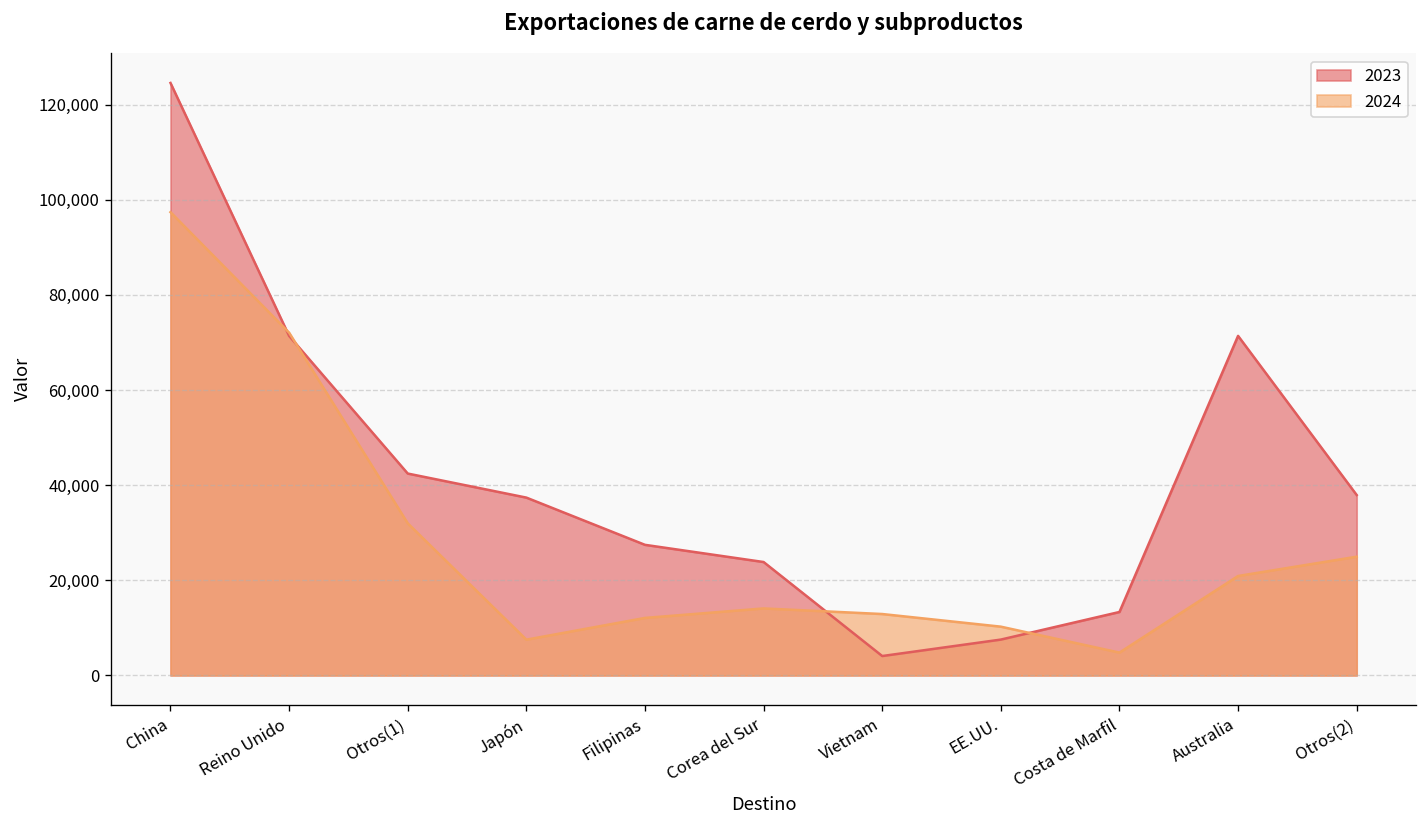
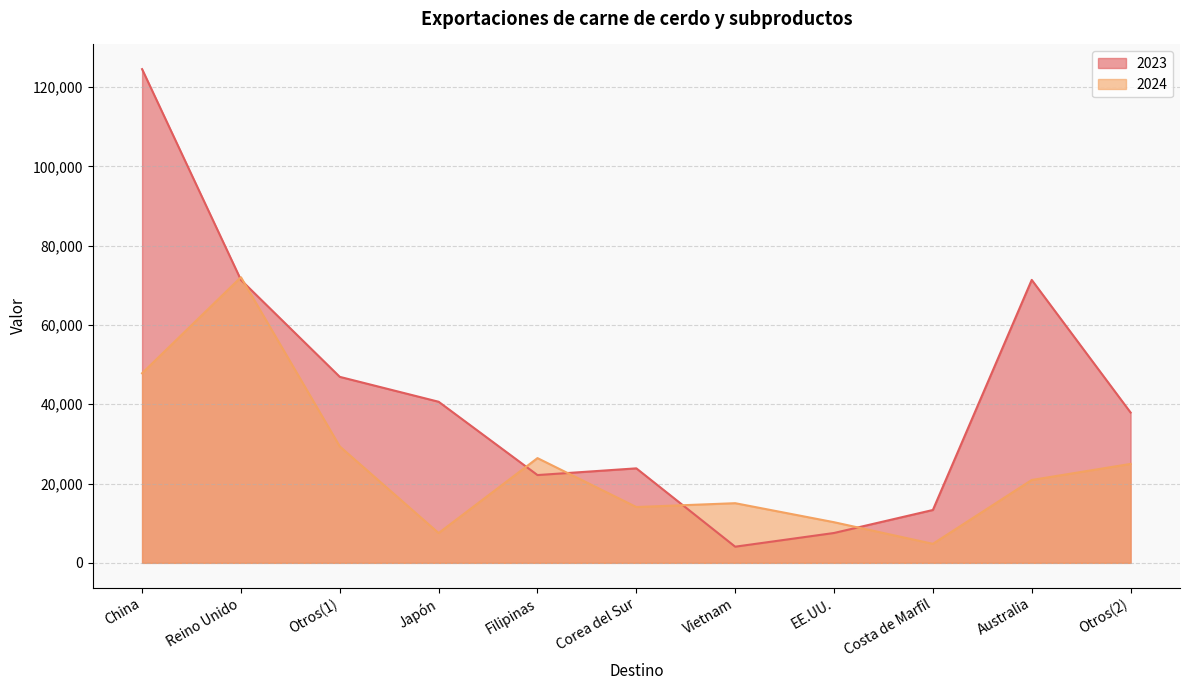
2024, China: 97,000 -> 48,000
2023, Otros(1): 42,000 -> 47,000
2024, Otros(1): 32,000 -> 29,000
2023, Japón: 37,000 -> 41,000
2023, Filipinas: 27,000 -> 22,000
2024, Filipinas: 12,000 -> 26,000
2024, Vietnam: 13,000 -> 15,000
